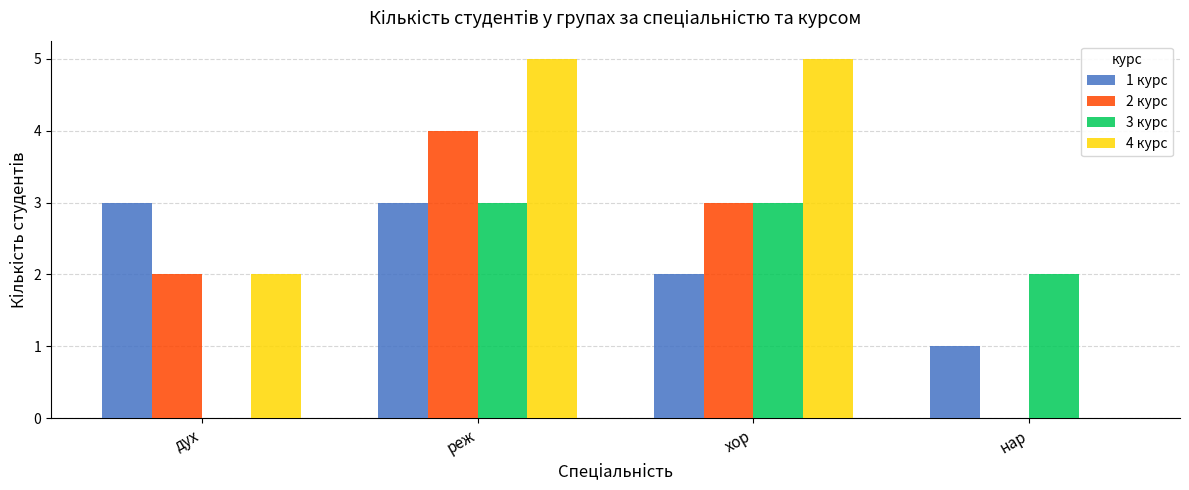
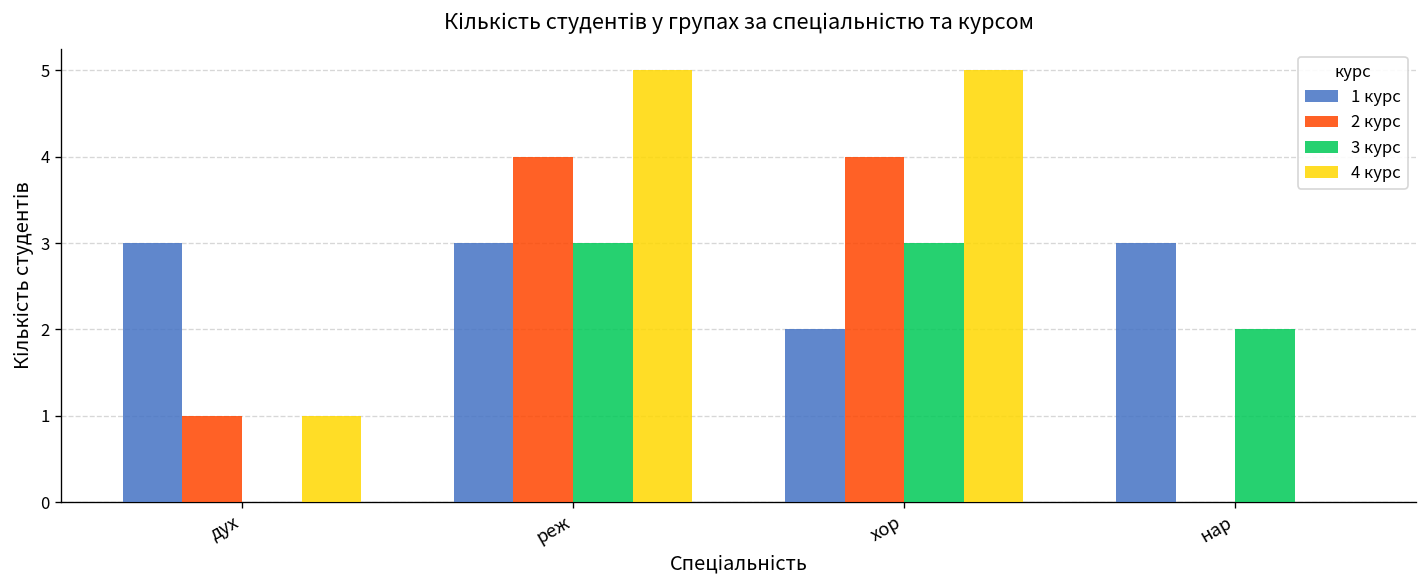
2 курс, дух: 2 -> 1
4 курс, дух: 2 -> 1
2 курс, хор: 3 -> 4
1 курс, нар: 1 -> 3
